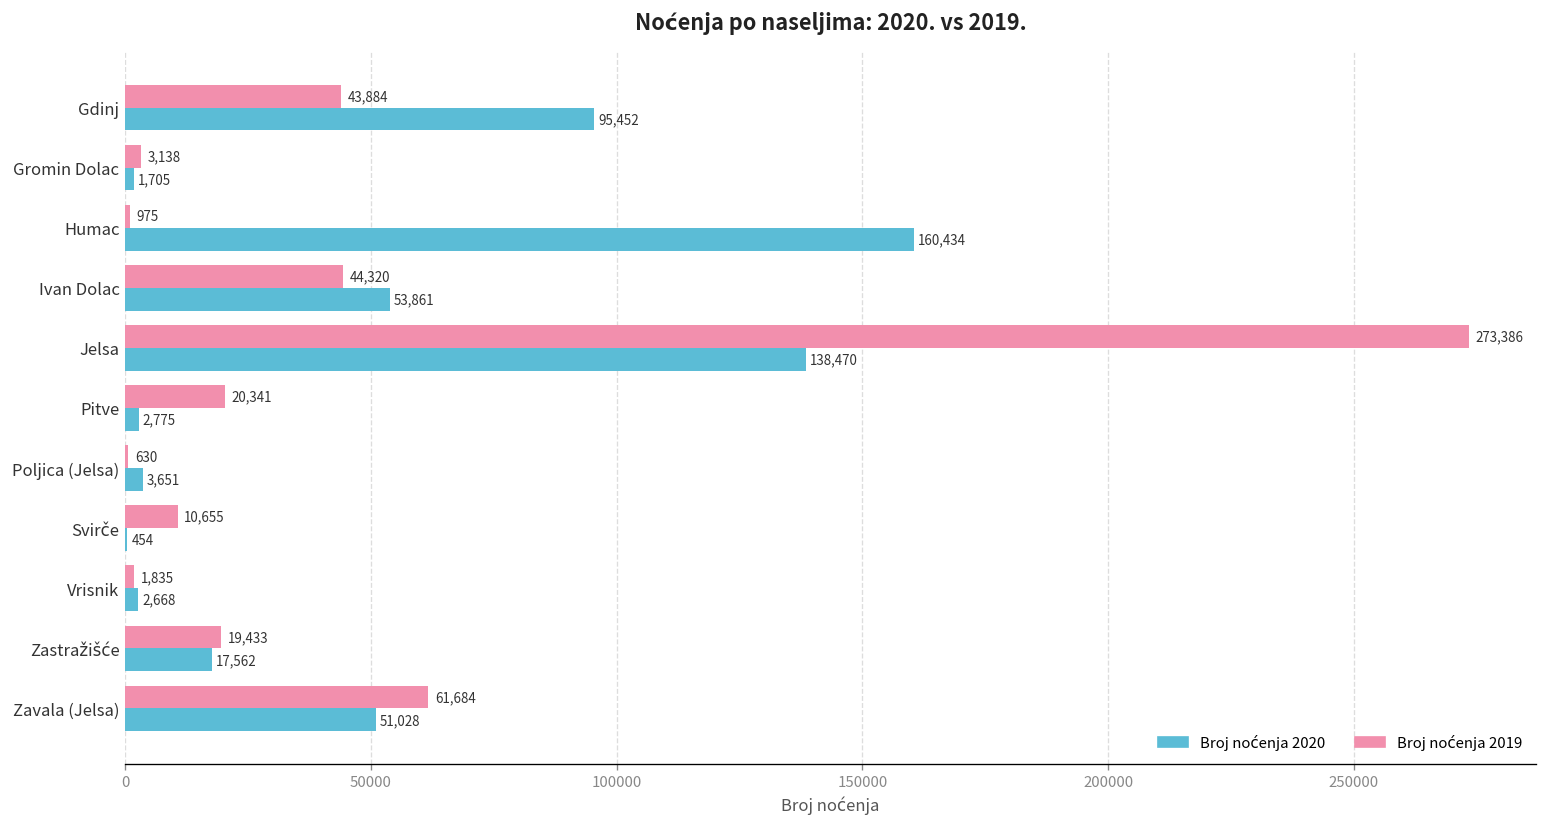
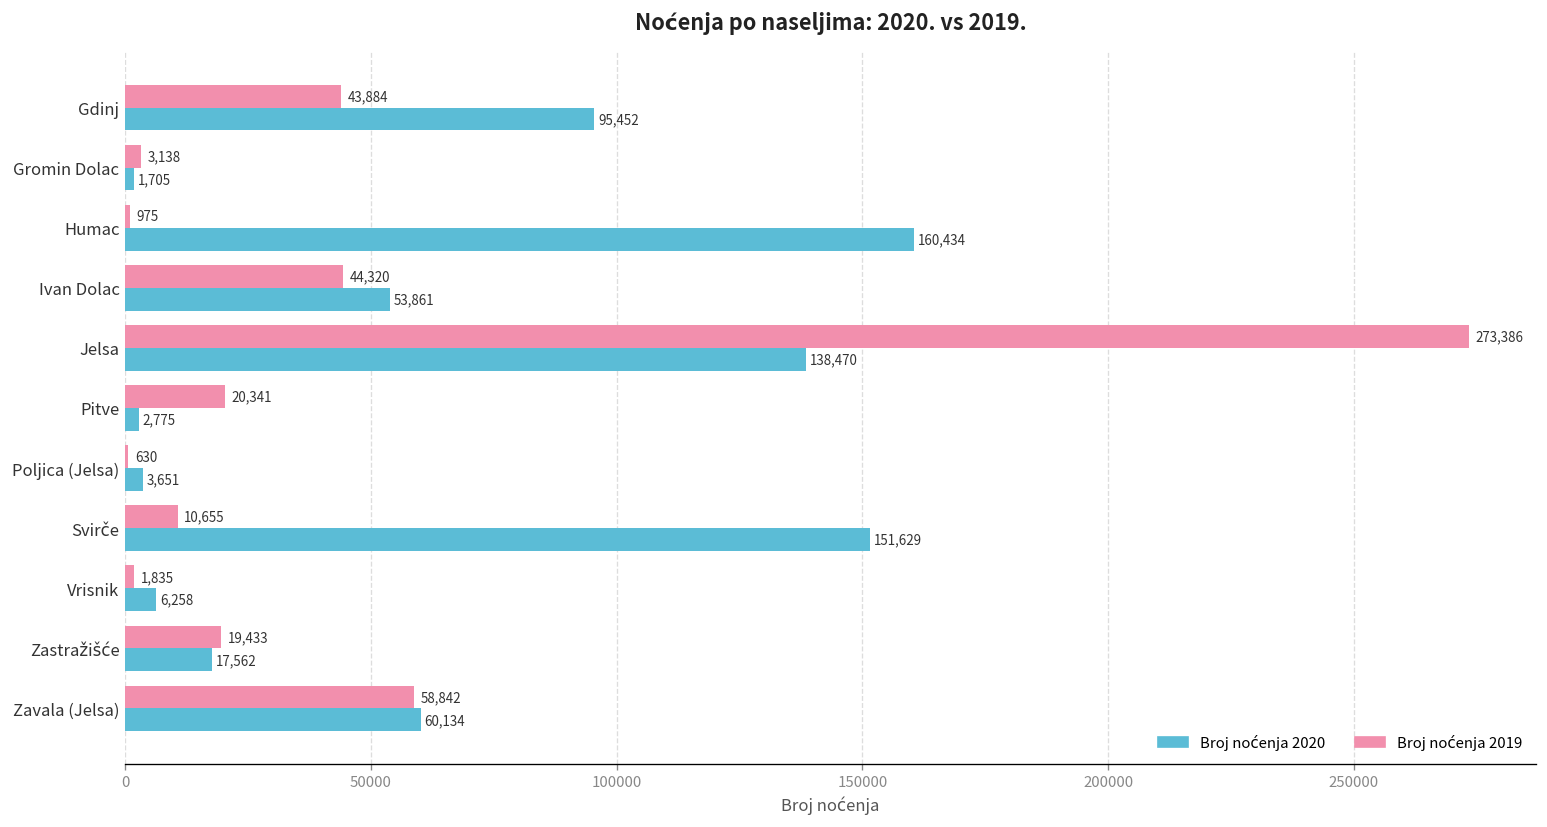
Broj noćenja 2020, Svirče: 454 -> 151,629
Broj noćenja 2020, Vrisnik: 2,668 -> 6,258
Broj noćenja 2019, Zavala (Jelsa): 61,684 -> 58,842
Broj noćenja 2020, Zavala (Jelsa): 51,028 -> 60,134
